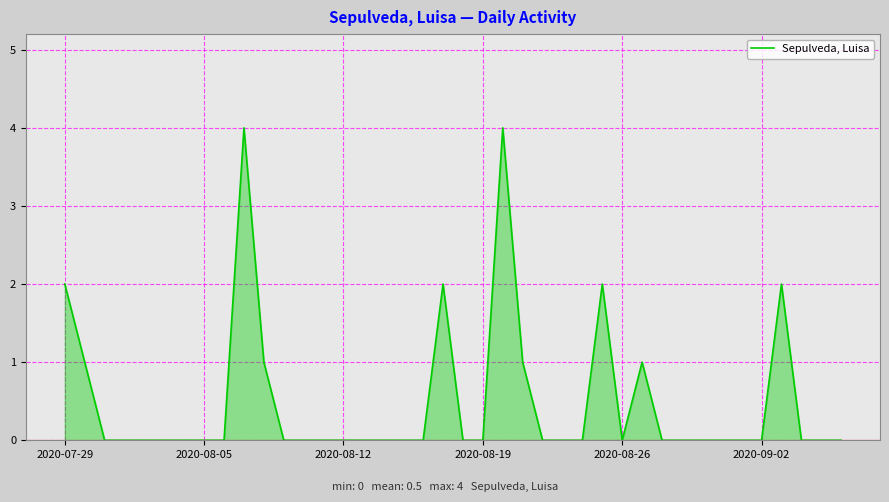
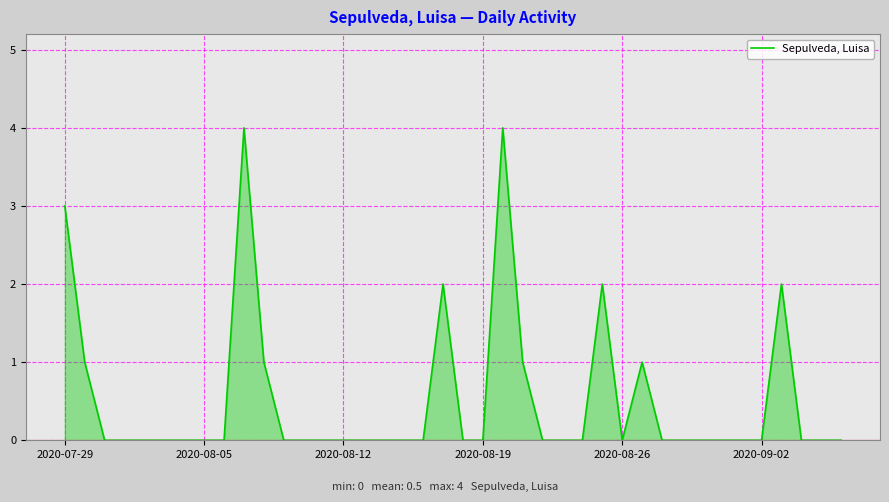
2020-07-29: 2 -> 3
